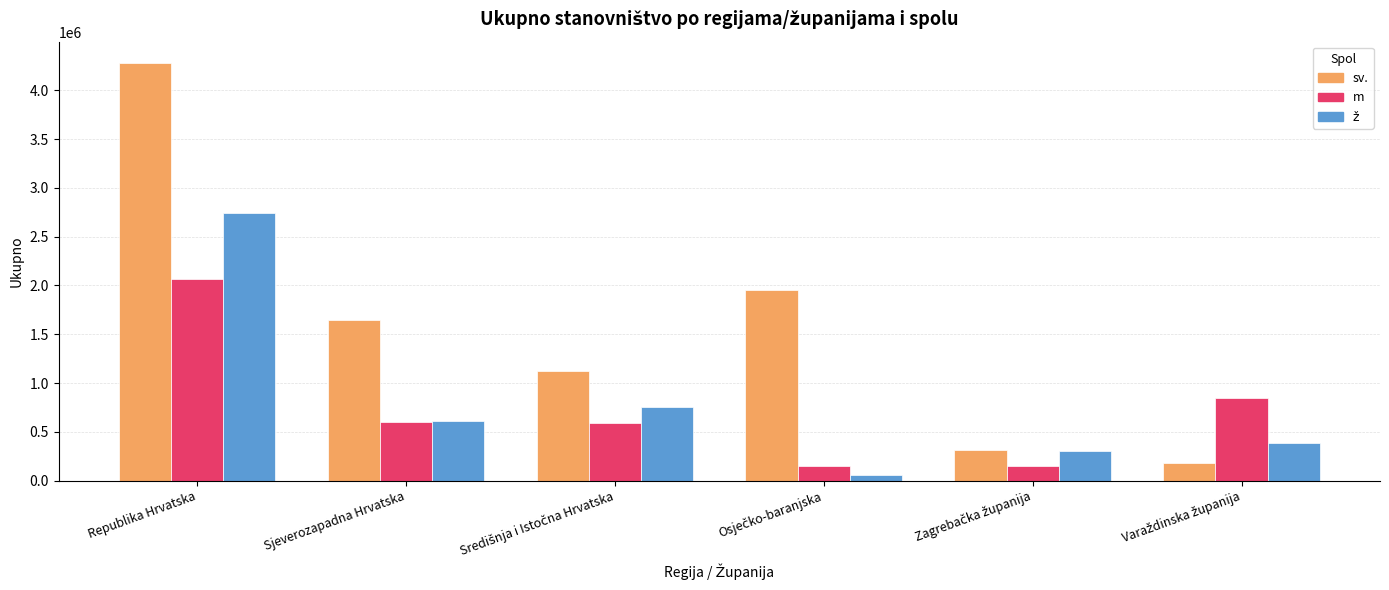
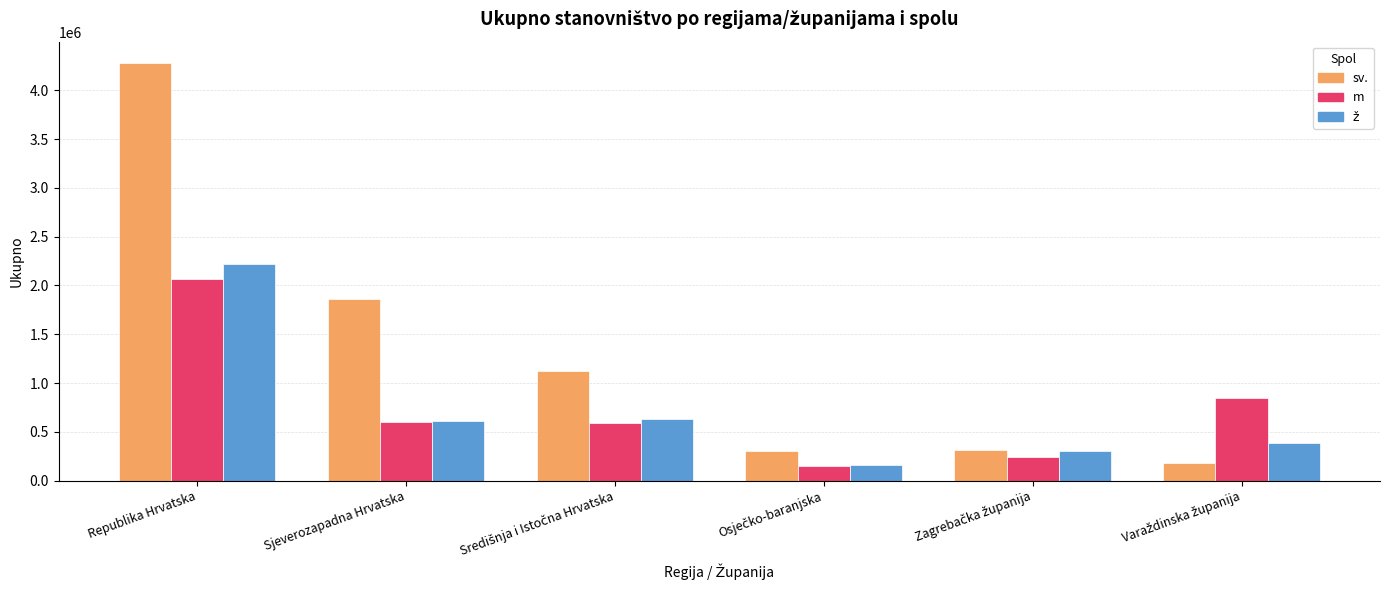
ž, Republika Hrvatska: 2700000 -> 2200000
sv., Sjeverozapadna Hrvatska: 1600000 -> 1900000
ž, Središnja i Istočna Hrvatska: 800000 -> 600000
sv., Osječko-baranjska: 2000000 -> 300000
ž, Osječko-baranjska: 100000 -> 200000
m, Zagrebačka županija: 150000 -> 250000
